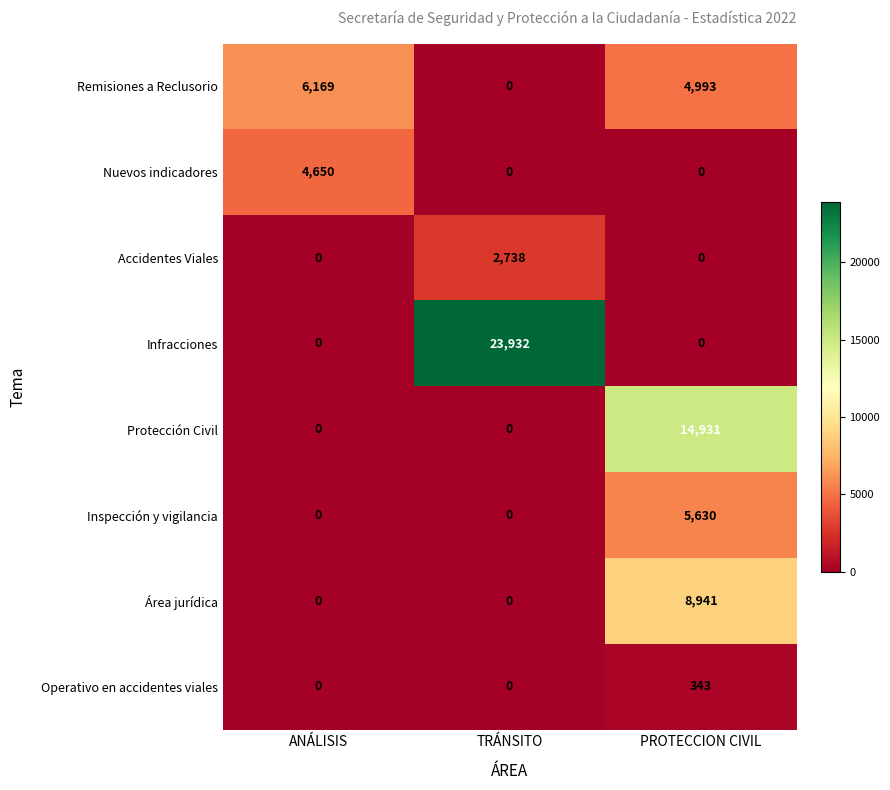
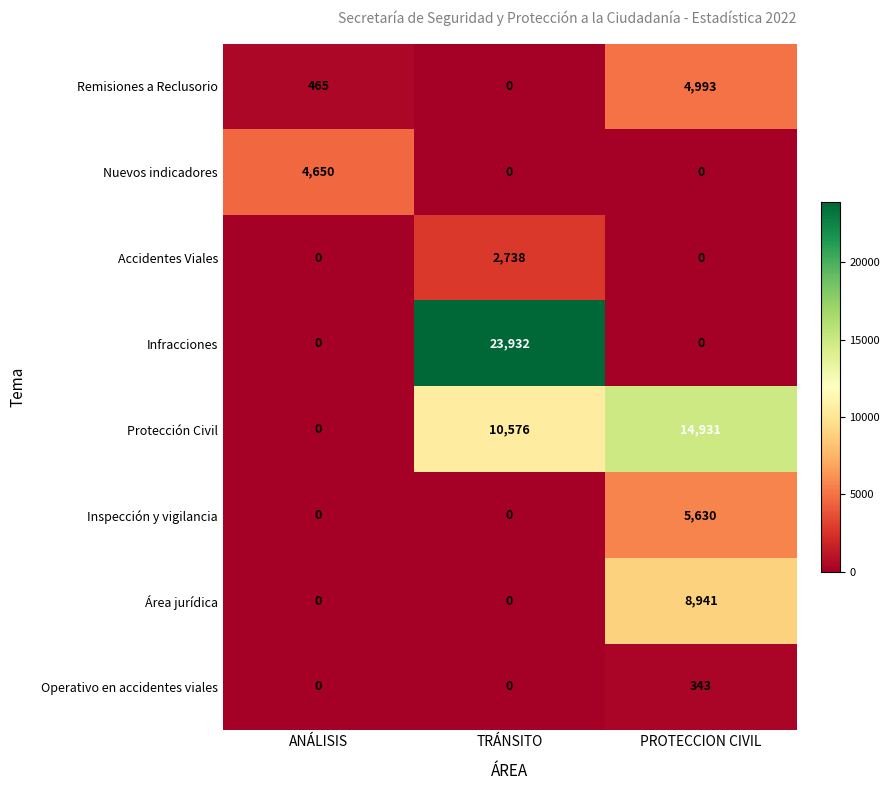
Remisiones a Reclusorio, ANÁLISIS: 6,169 -> 465
Protección Civil, TRÁNSITO: 0 -> 10,576
